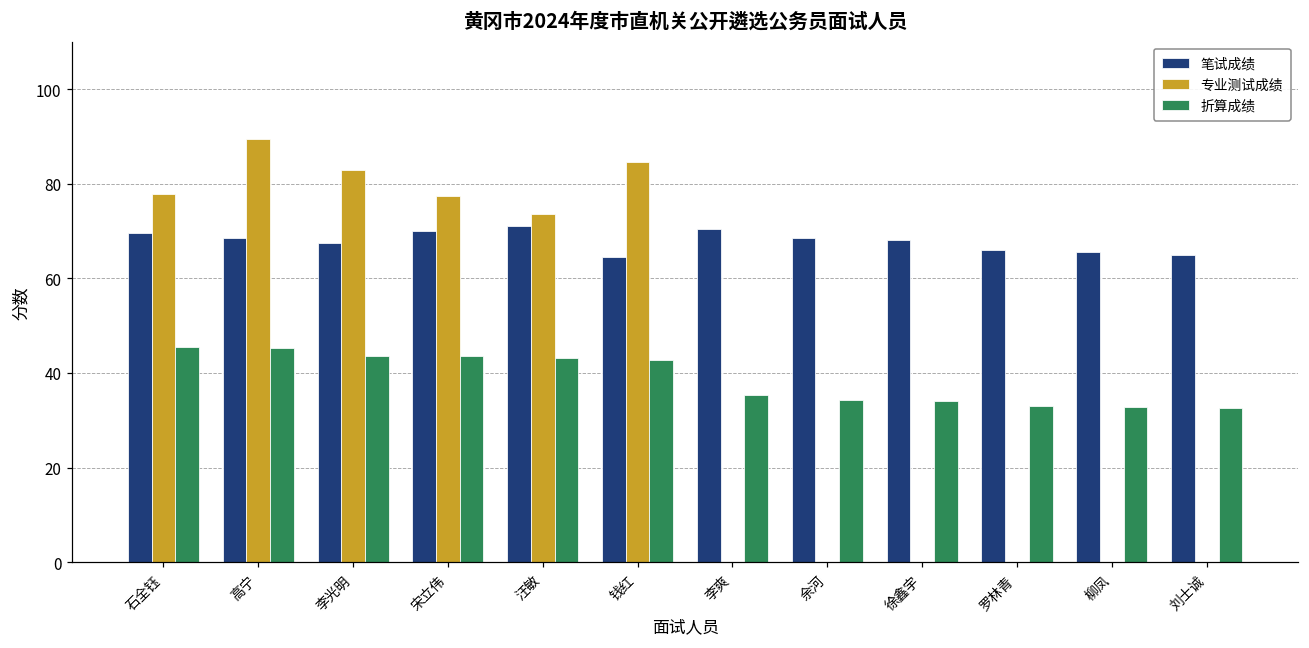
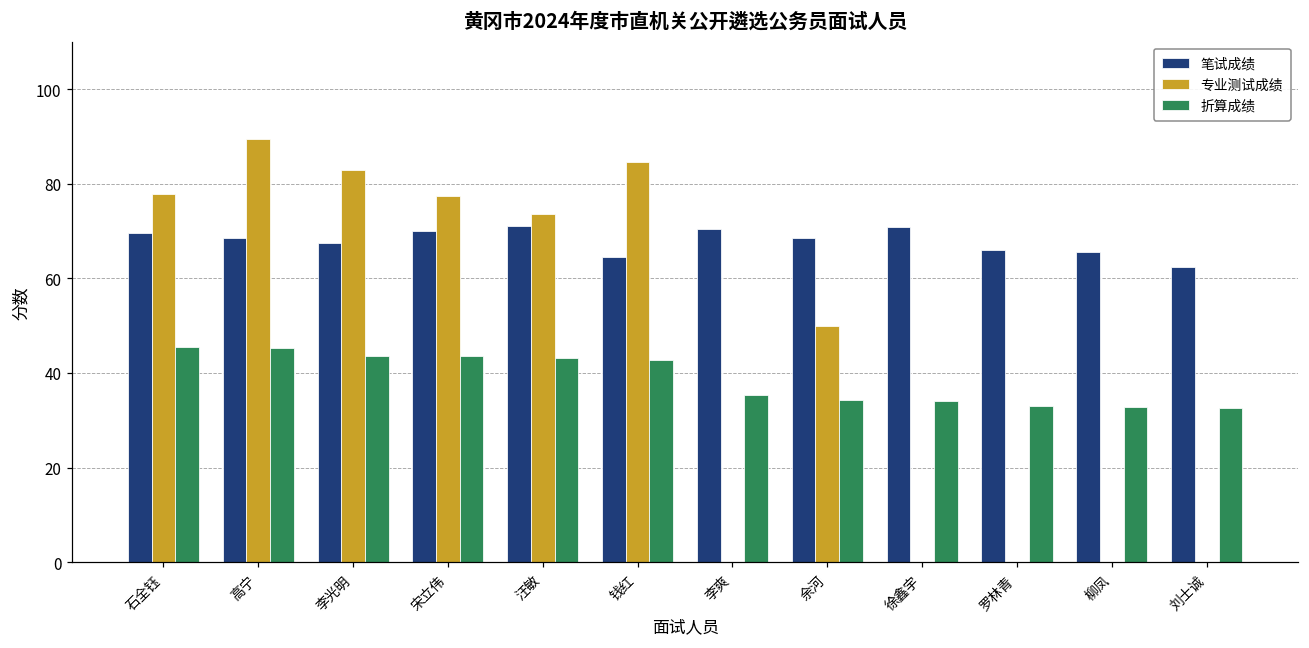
专业测试成绩, 余河: 0 -> 50
笔试成绩, 徐鑫宇: 68 -> 71
笔试成绩, 刘士诚: 65 -> 63
